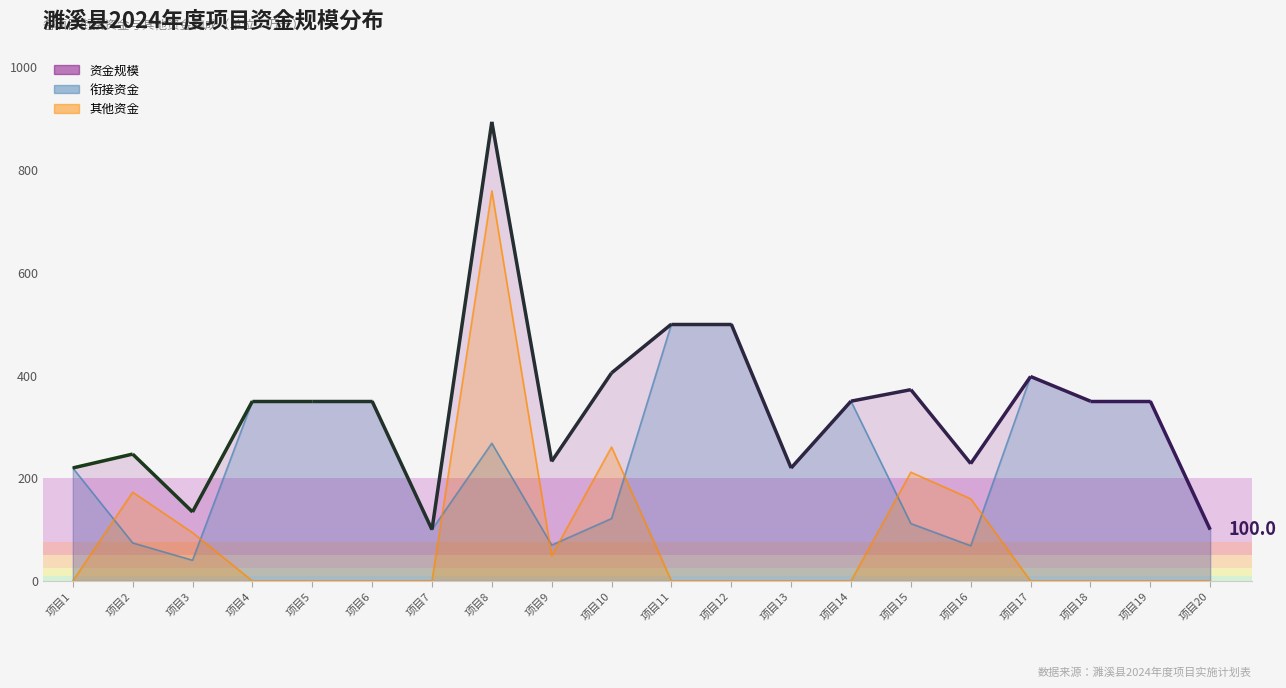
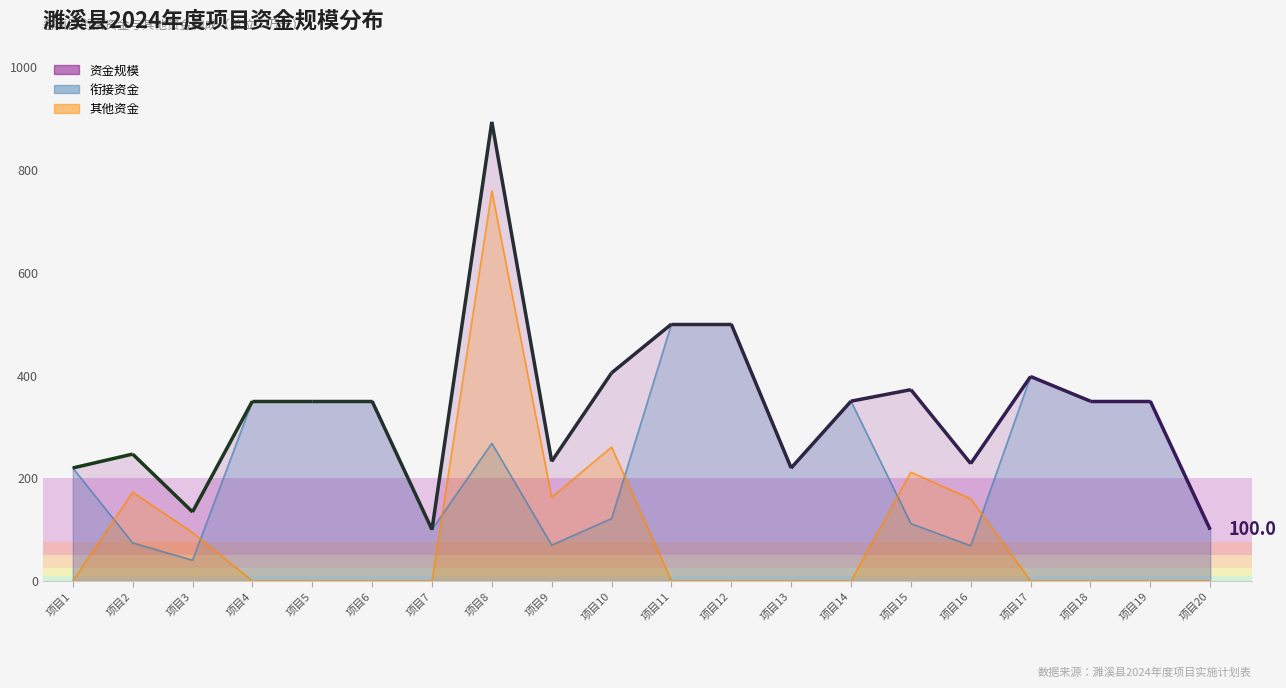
其他资金, 项目9: 50 -> 160
